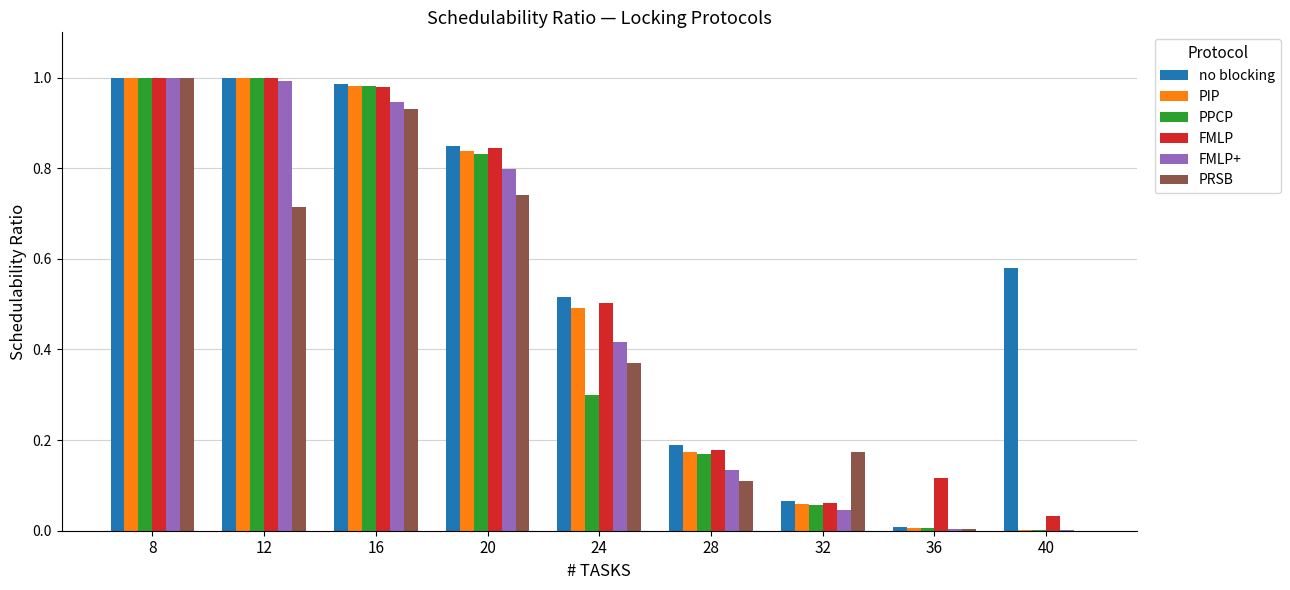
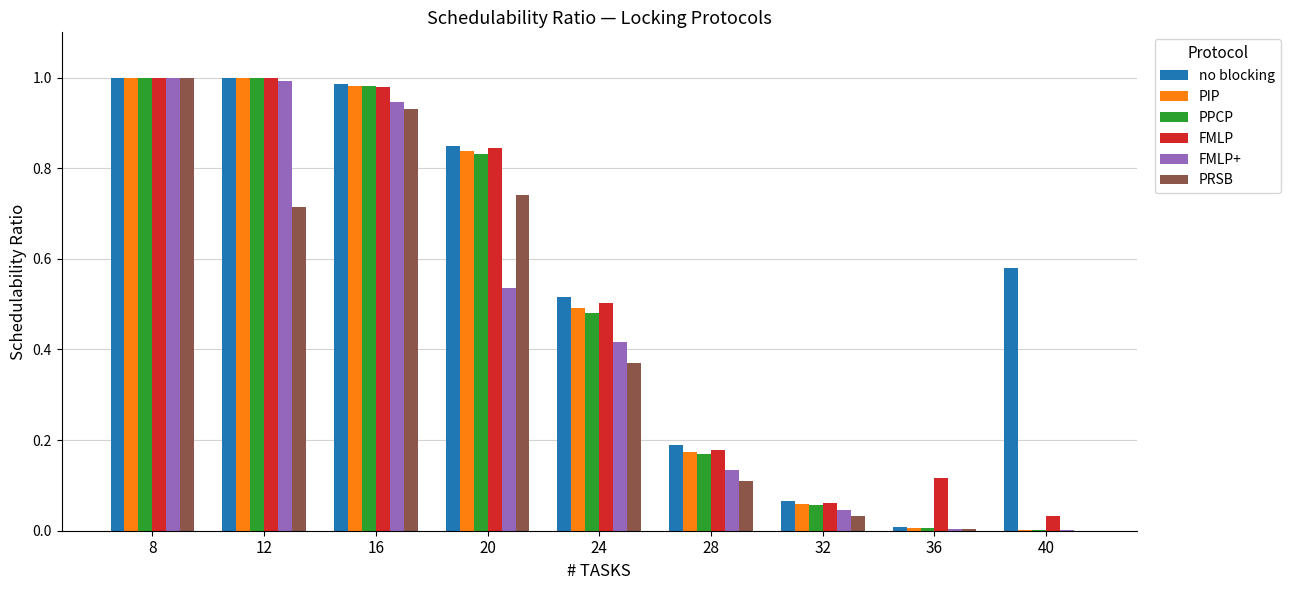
FMLP+, 20: 0.80 -> 0.54
PPCP, 24: 0.30 -> 0.48
PRSB, 32: 0.17 -> 0.03
